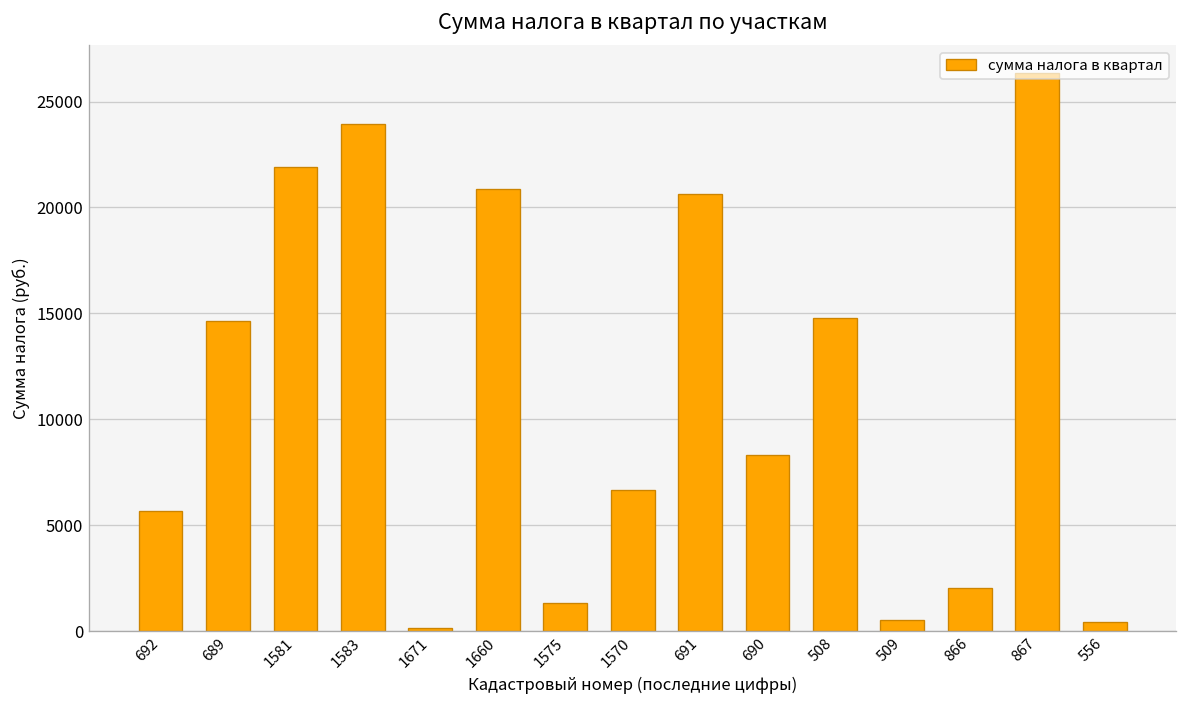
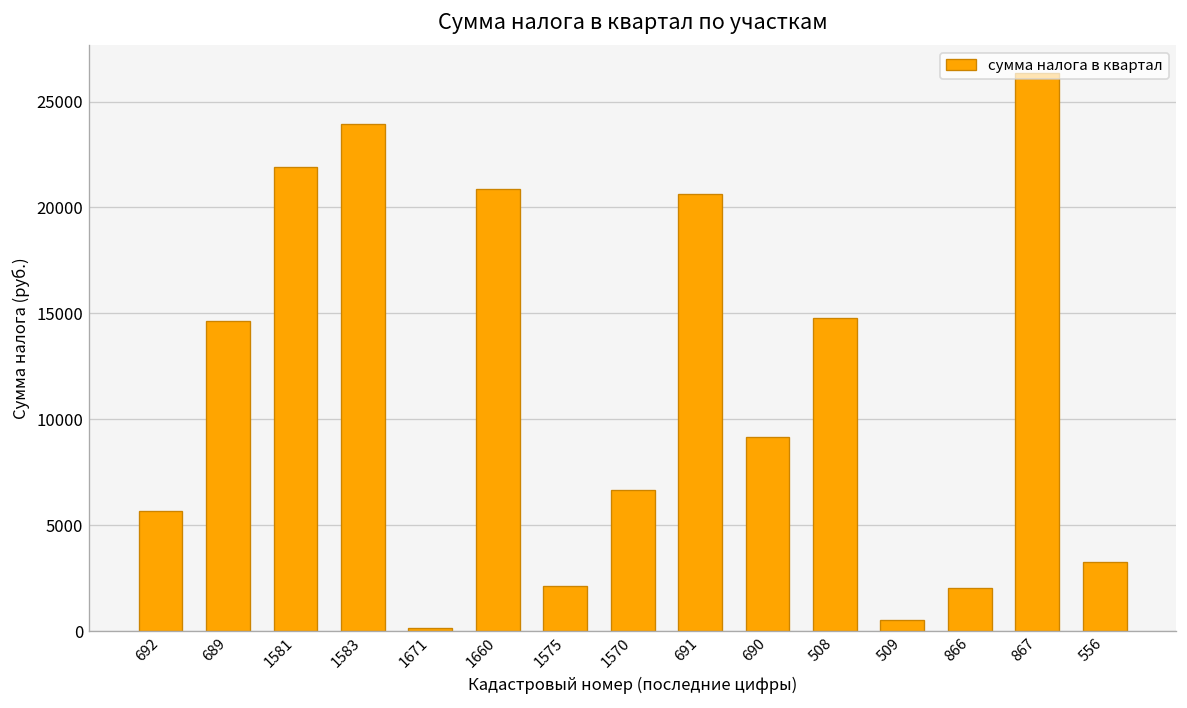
1575: 1300 -> 2100
690: 8300 -> 9200
556: 400 -> 3200
